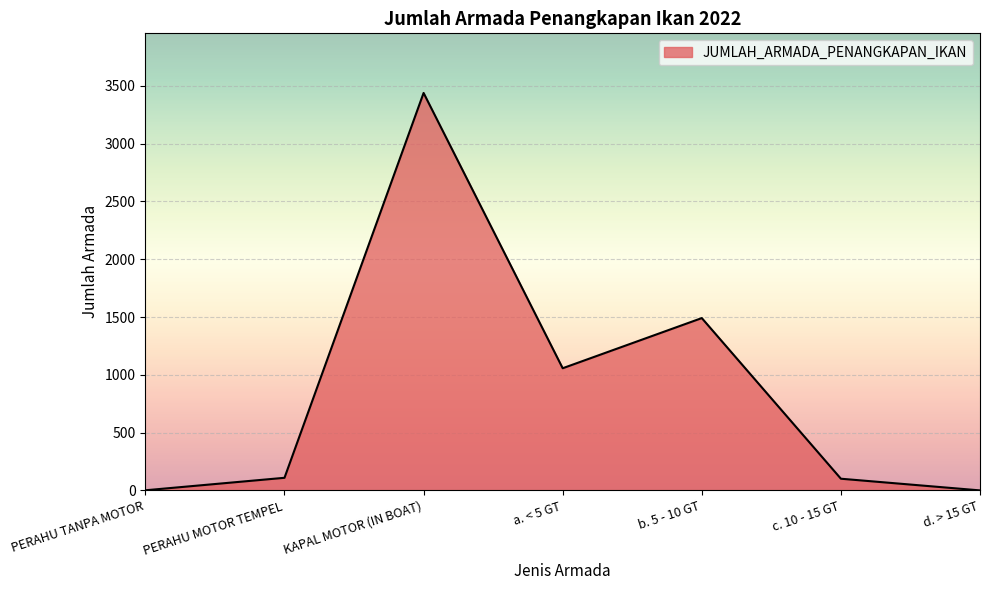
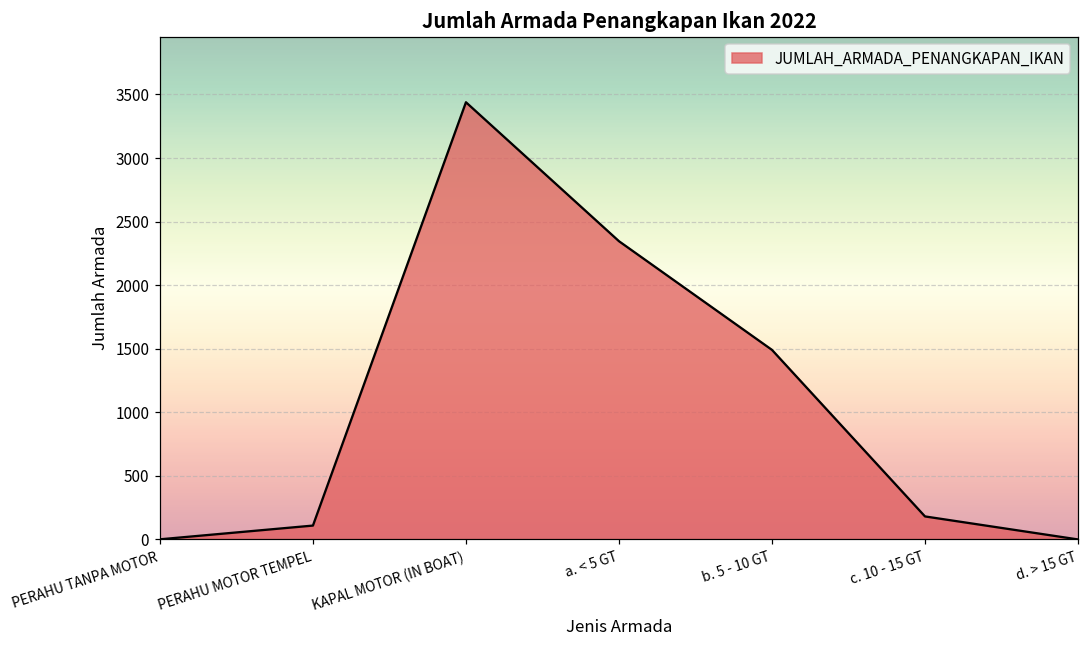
a. < 5 GT: 1060 -> 2350
c. 10 - 15 GT: 100 -> 180
